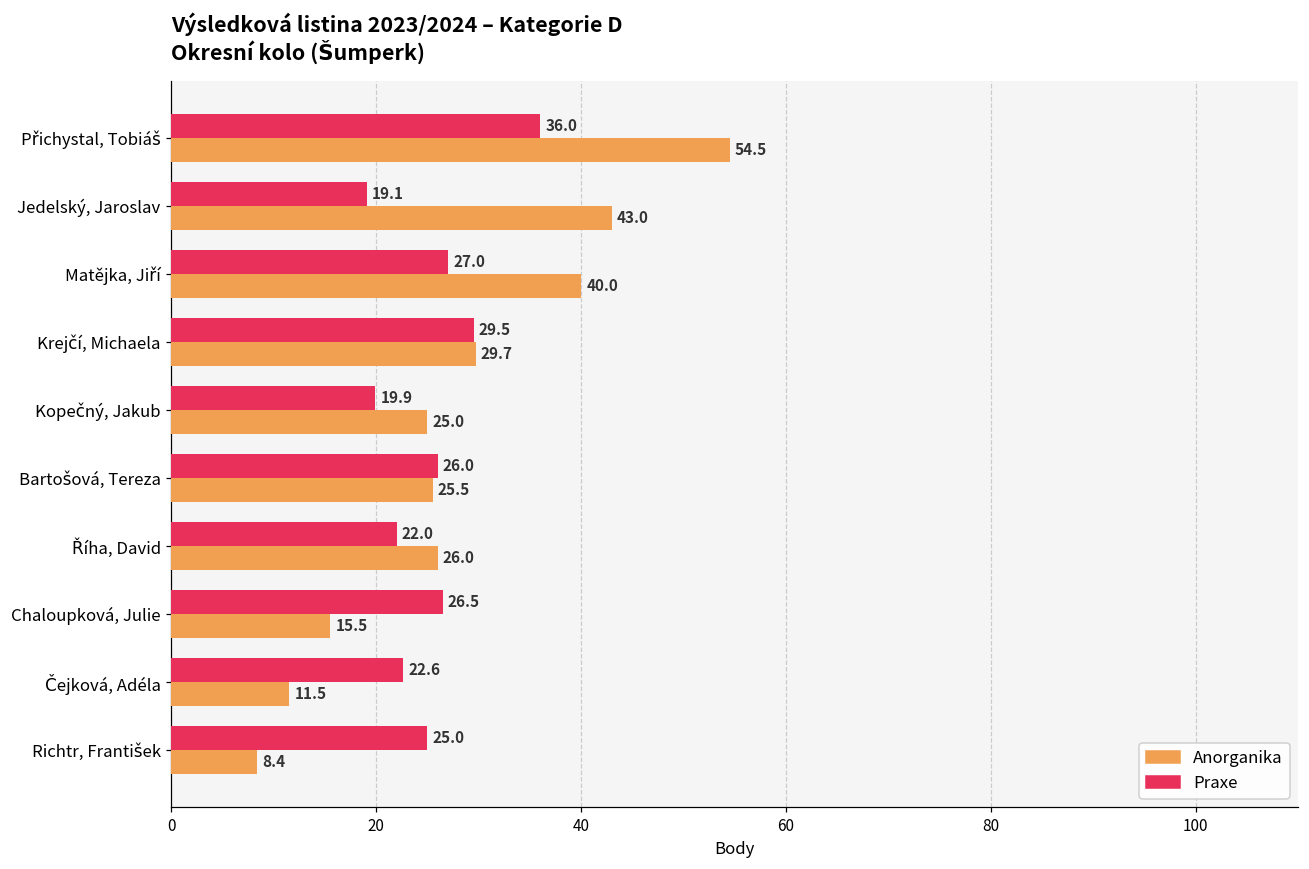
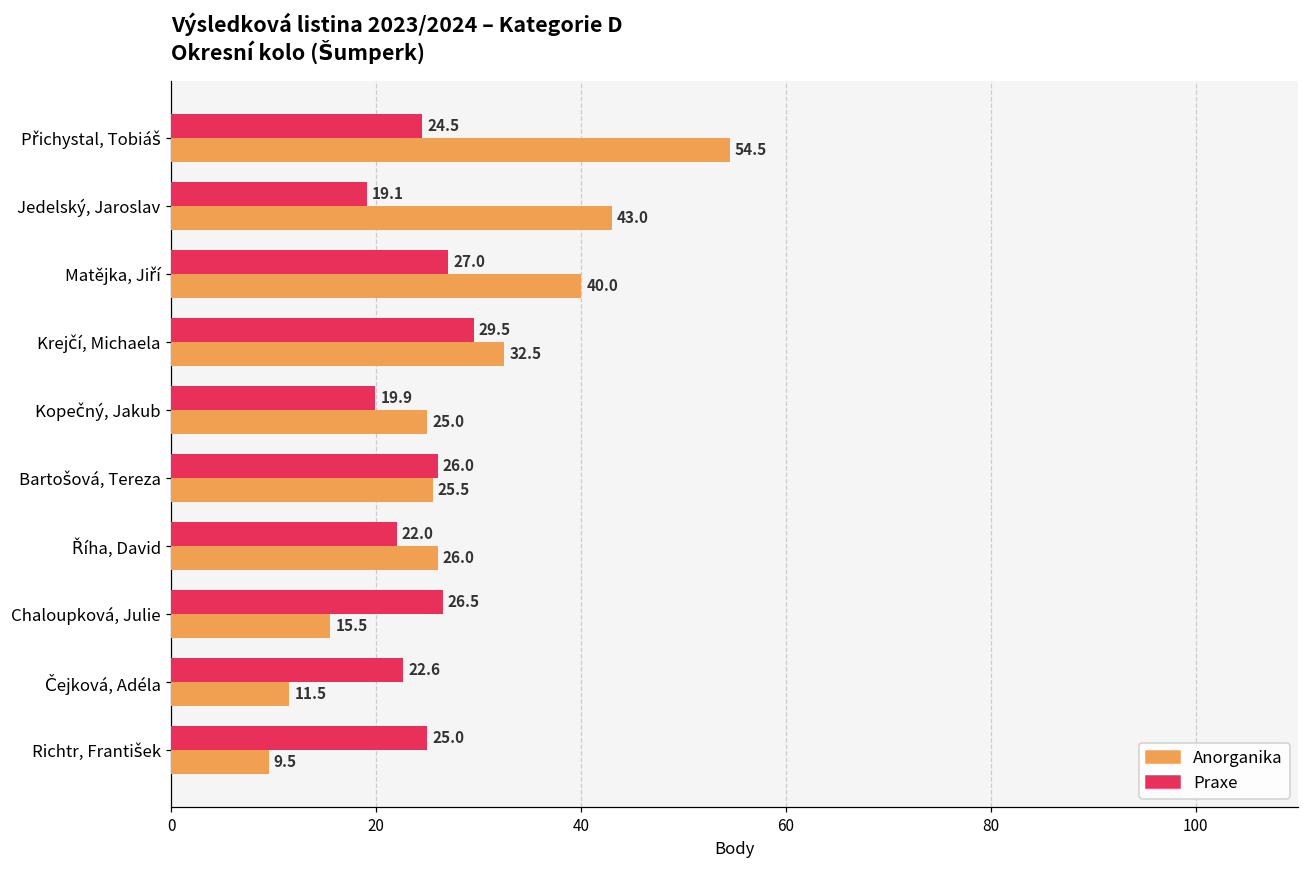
Praxe, Přichystal, Tobiáš: 36.0 -> 24.5
Anorganika, Krejčí, Michaela: 29.7 -> 32.5
Anorganika, Richtr, František: 8.4 -> 9.5
